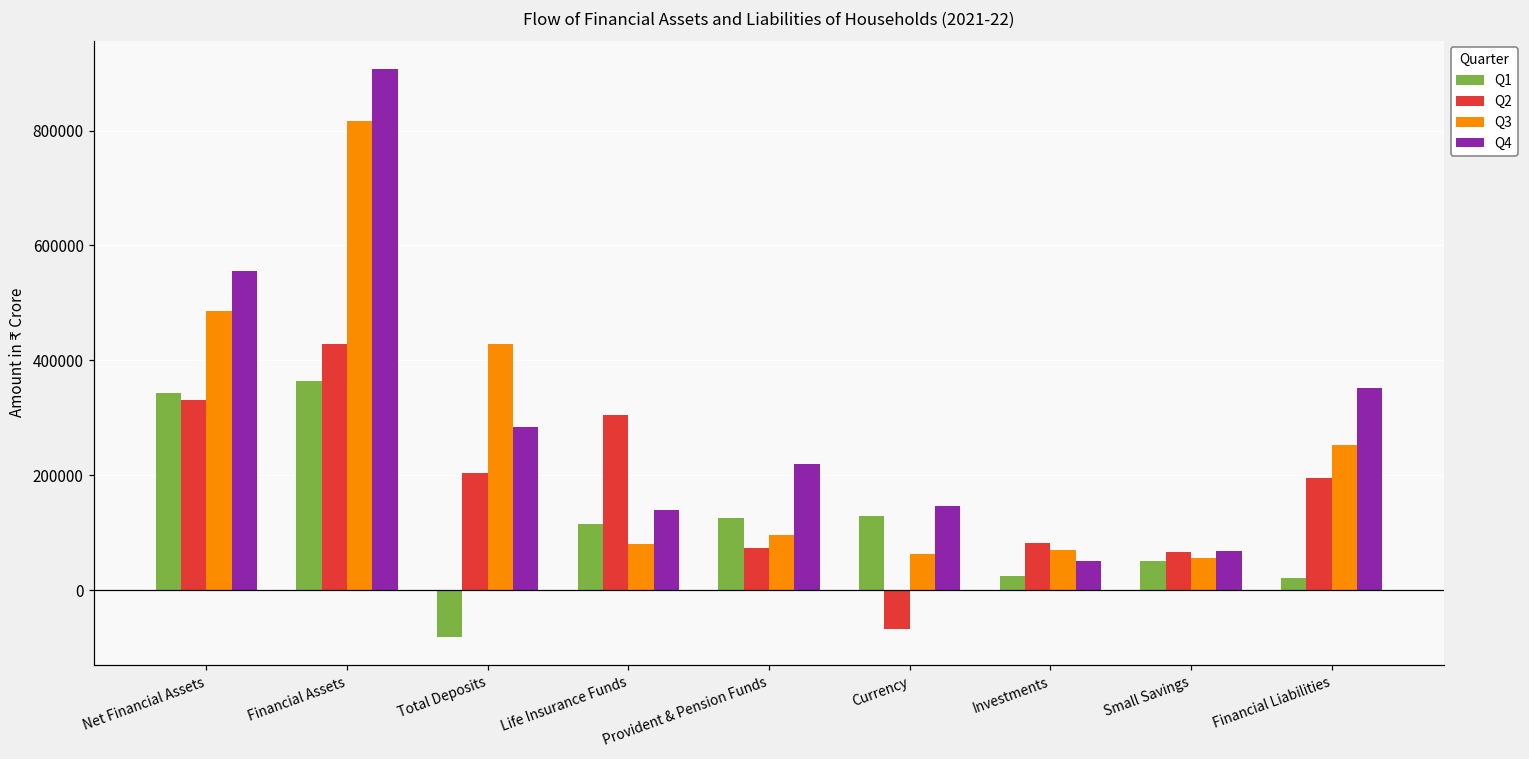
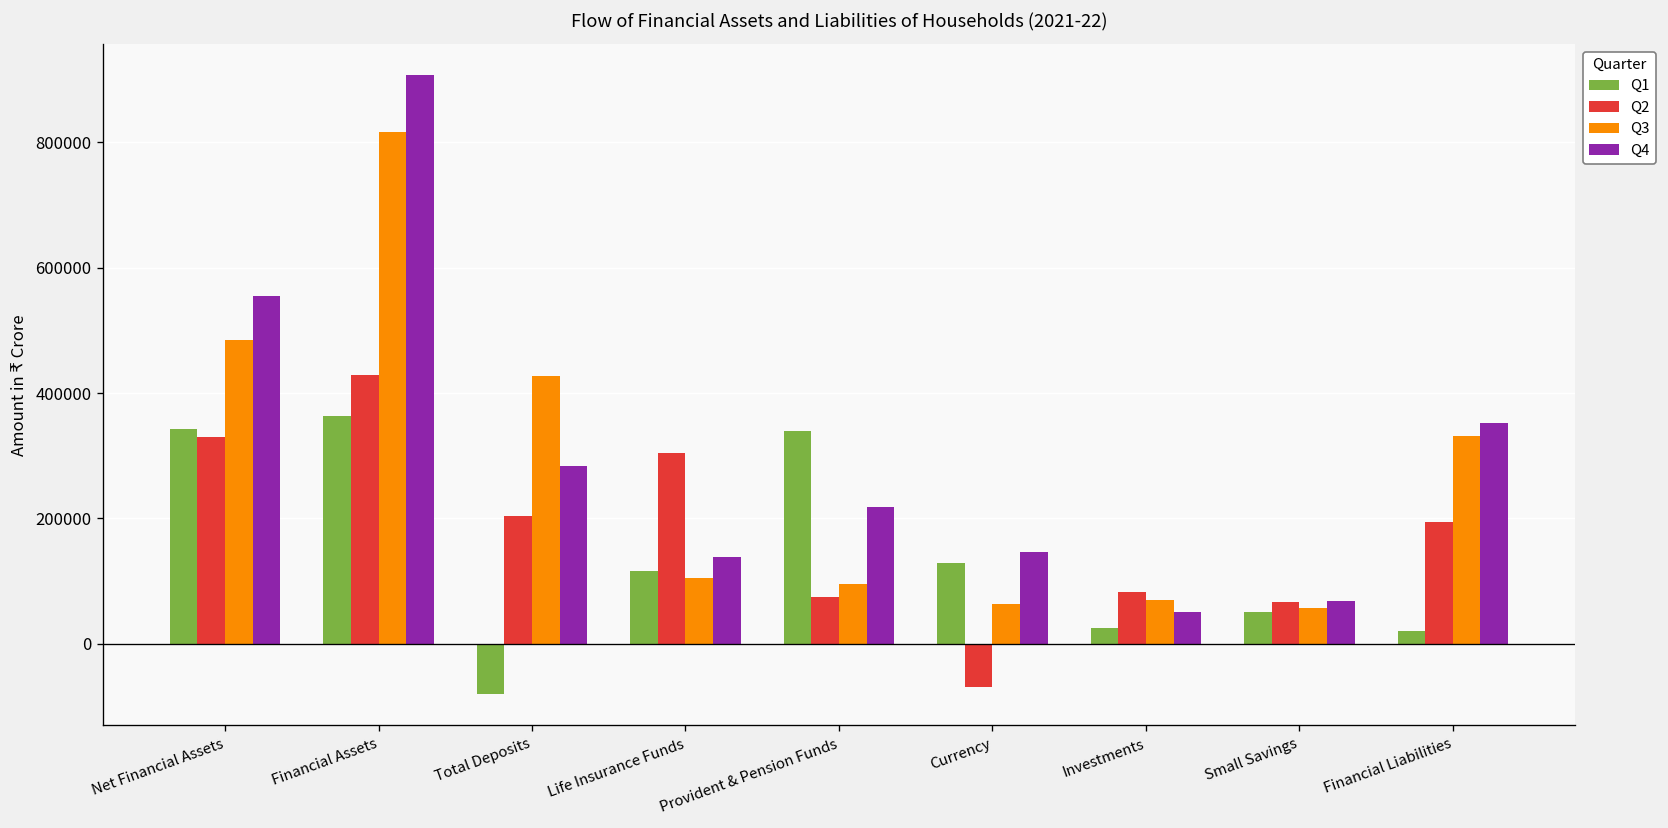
Q3, Life Insurance Funds: 80000 -> 100000
Q1, Provident & Pension Funds: 120000 -> 340000
Q3, Financial Liabilities: 250000 -> 330000
